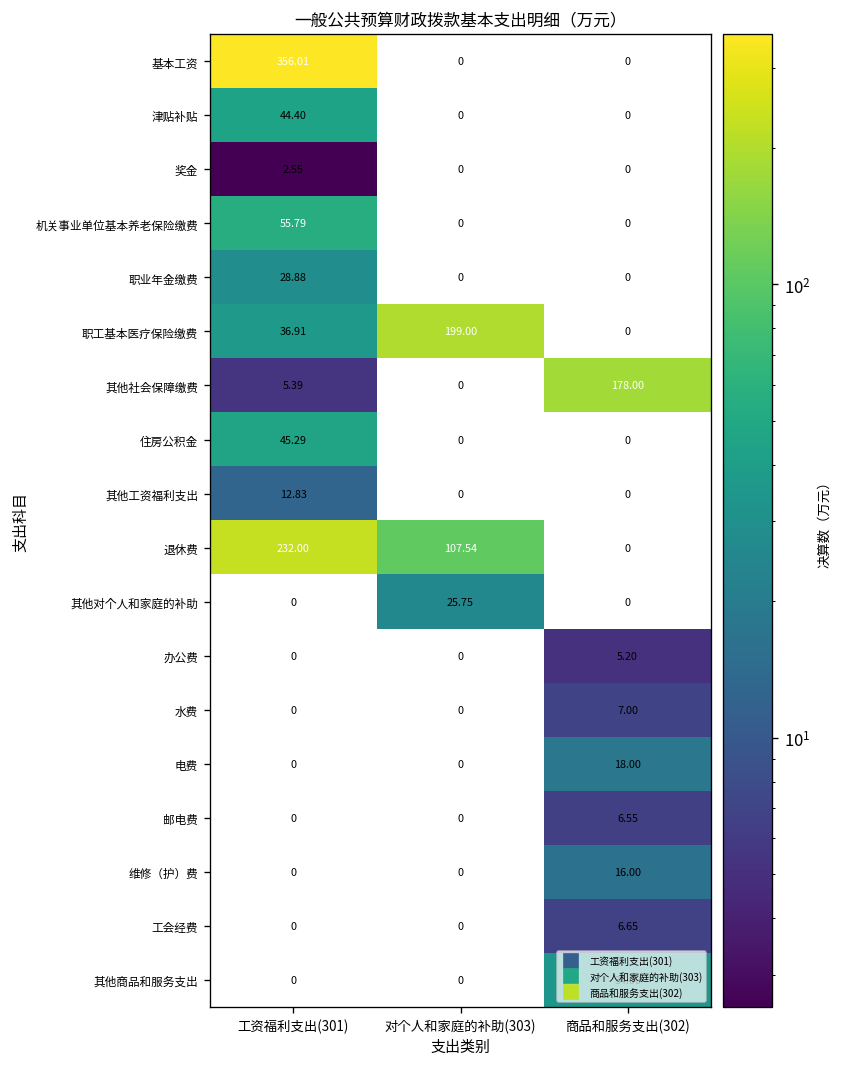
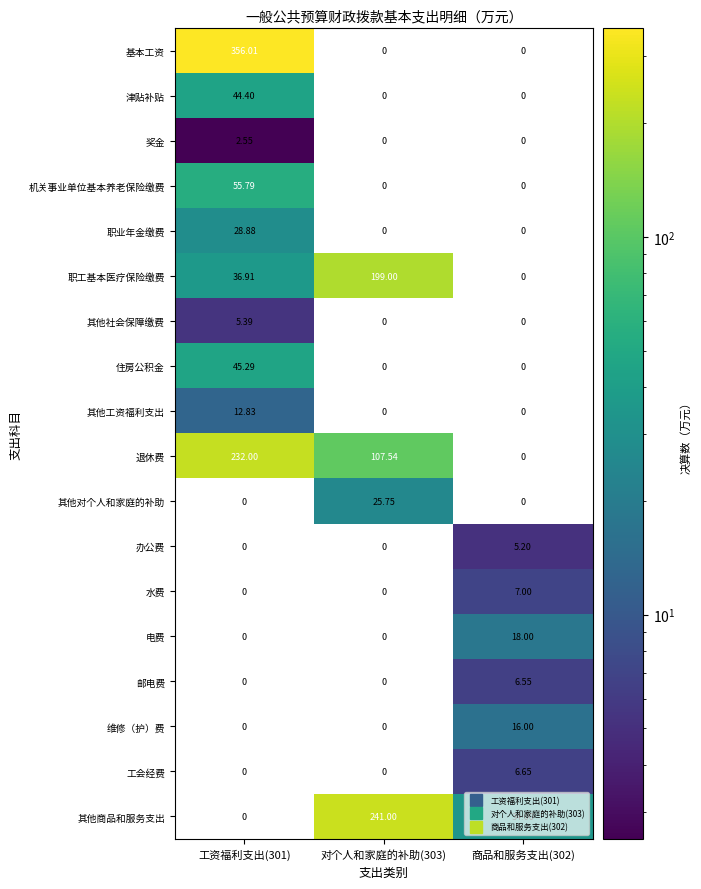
其他社会保障缴费, 商品和服务支出(302): 178.00 -> 0
其他商品和服务支出, 对个人和家庭的补助(303): 0 -> 241.00
